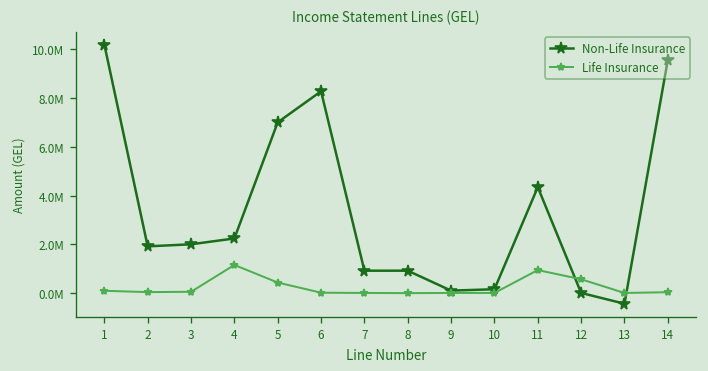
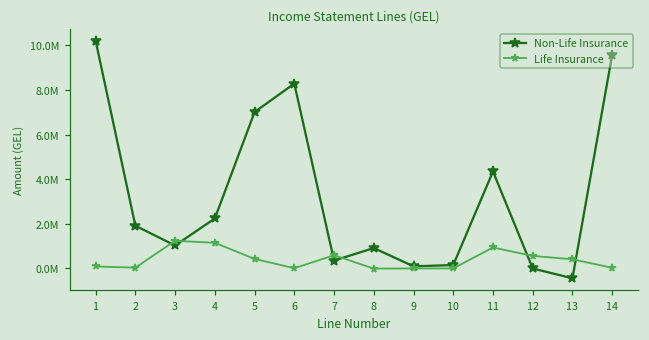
Non-Life Insurance, 3: 2000000 -> 1000000
Life Insurance, 3: 0 -> 1200000
Non-Life Insurance, 7: 900000 -> 400000
Life Insurance, 7: 0 -> 600000
Life Insurance, 13: 0 -> 400000
